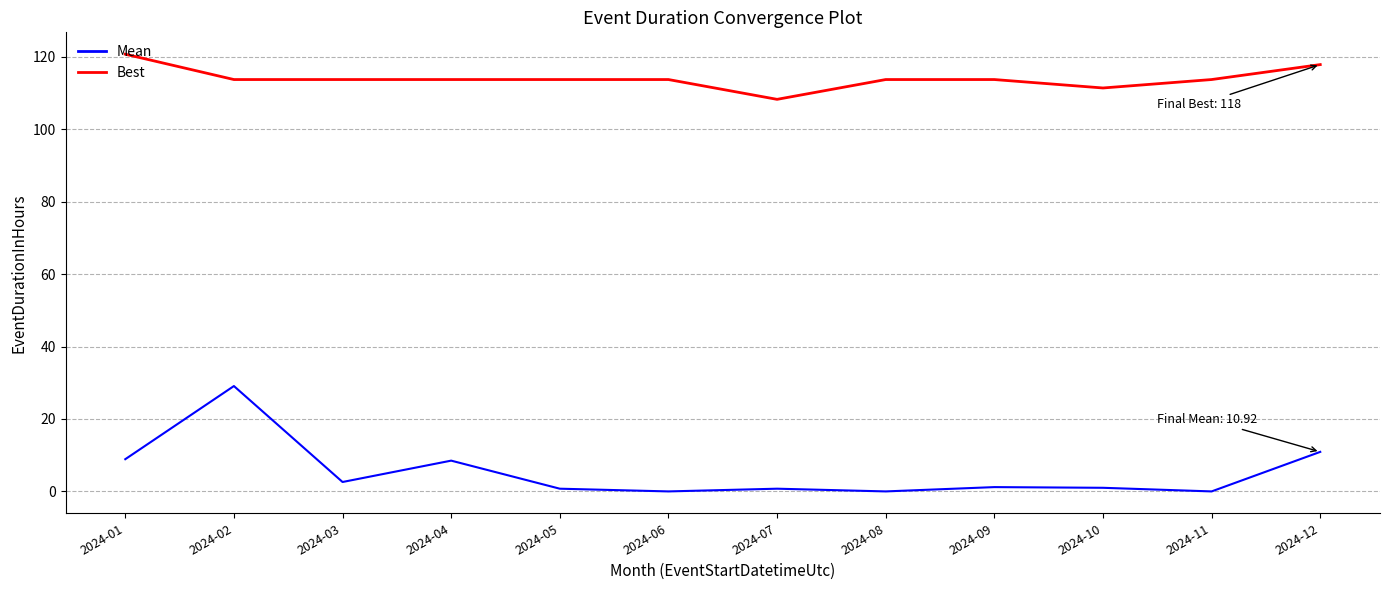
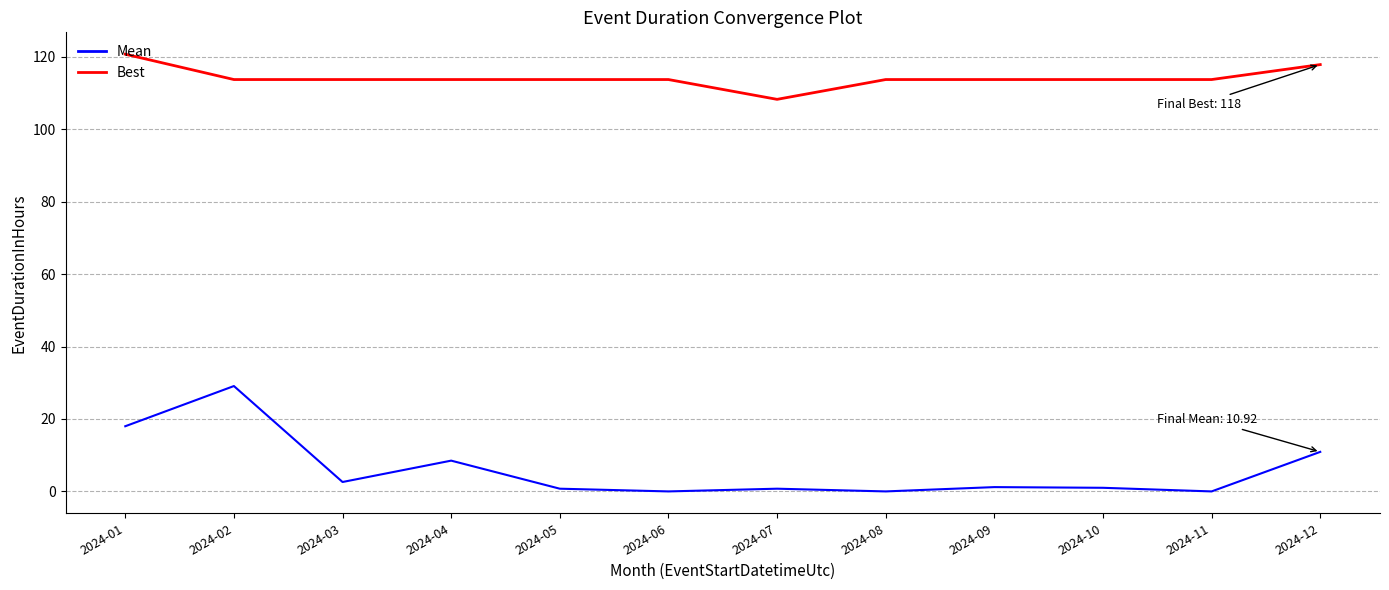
Mean, 2024-01: 9 -> 18
Best, 2024-10: 111 -> 114
